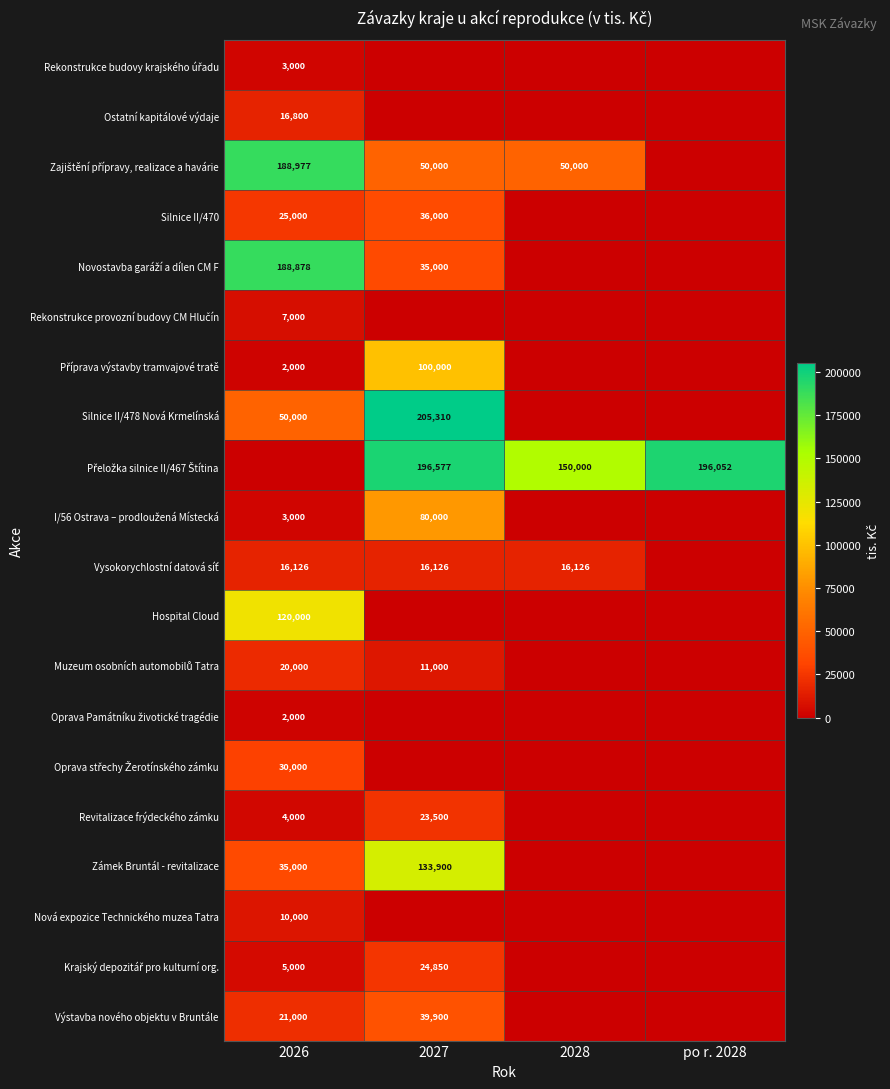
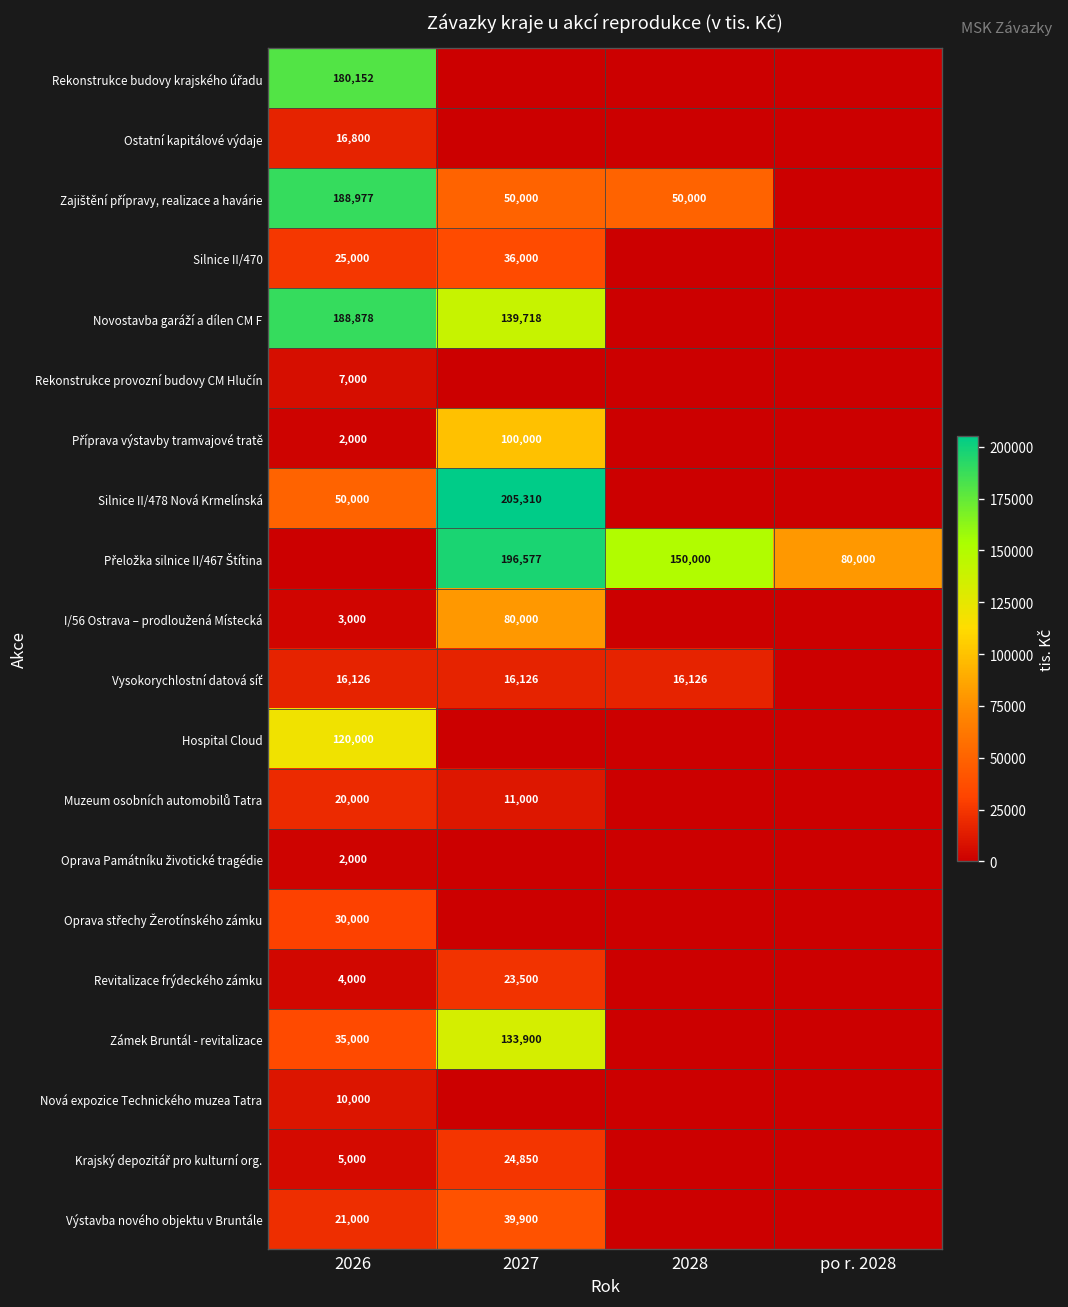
Rekonstrukce budovy krajského úřadu, 2026: 3,000 -> 180,152
Novostavba garáží a dílen CM F, 2027: 35,000 -> 139,718
Přeložka silnice II/467 Štítina, po r. 2028: 196,052 -> 80,000
